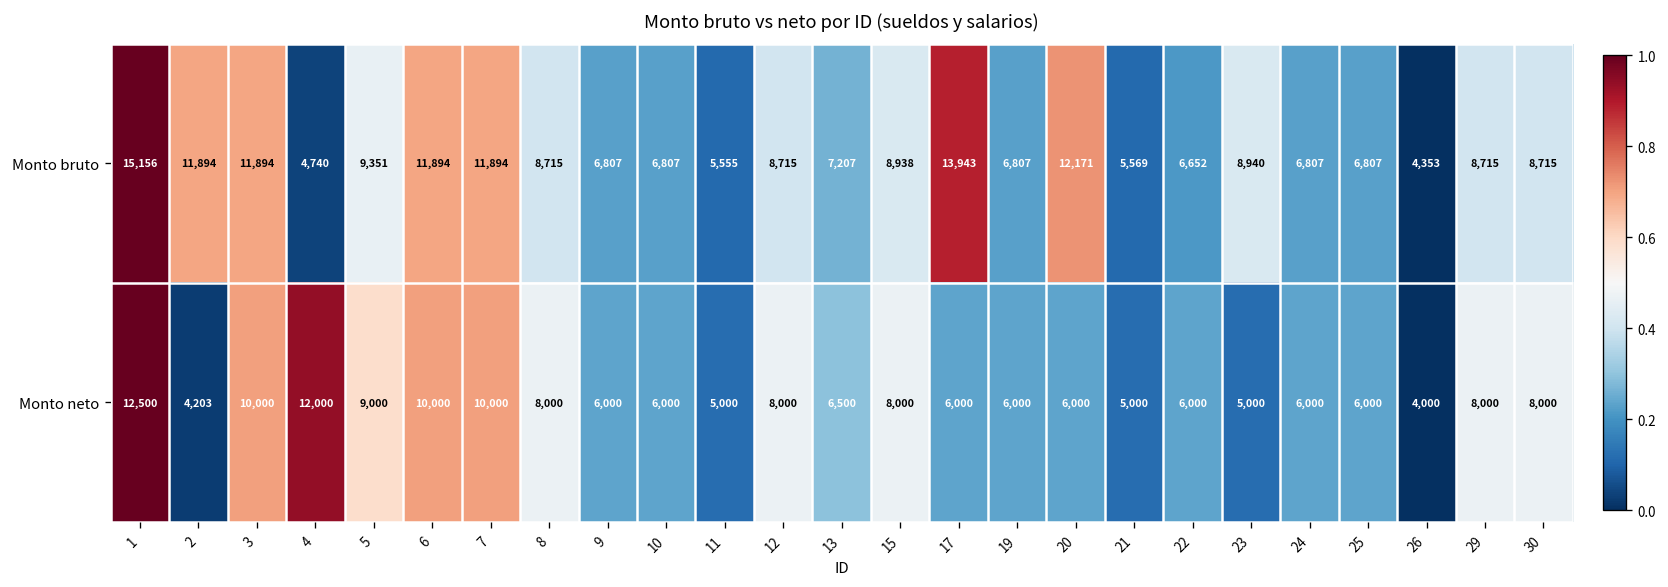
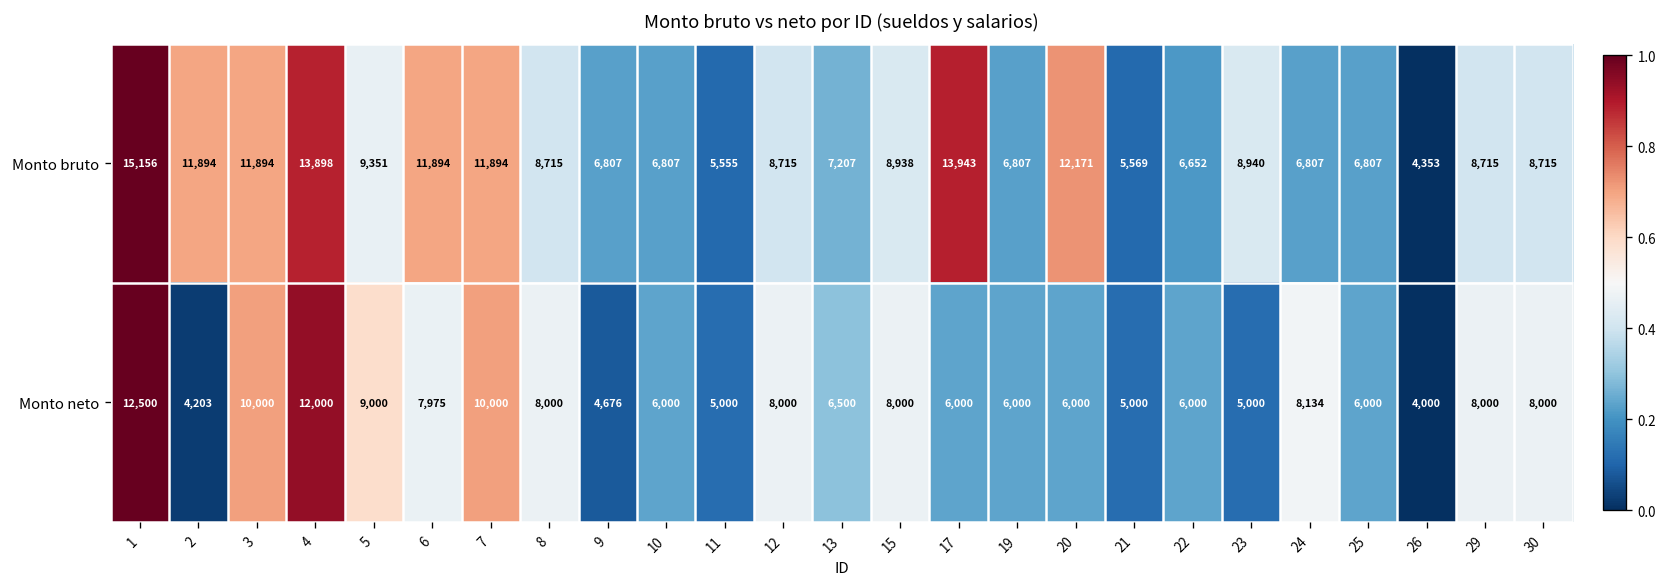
Monto bruto, 4: 4,740 -> 13,898
Monto neto, 6: 10,000 -> 7,975
Monto neto, 9: 6,000 -> 4,676
Monto neto, 24: 6,000 -> 8,134
